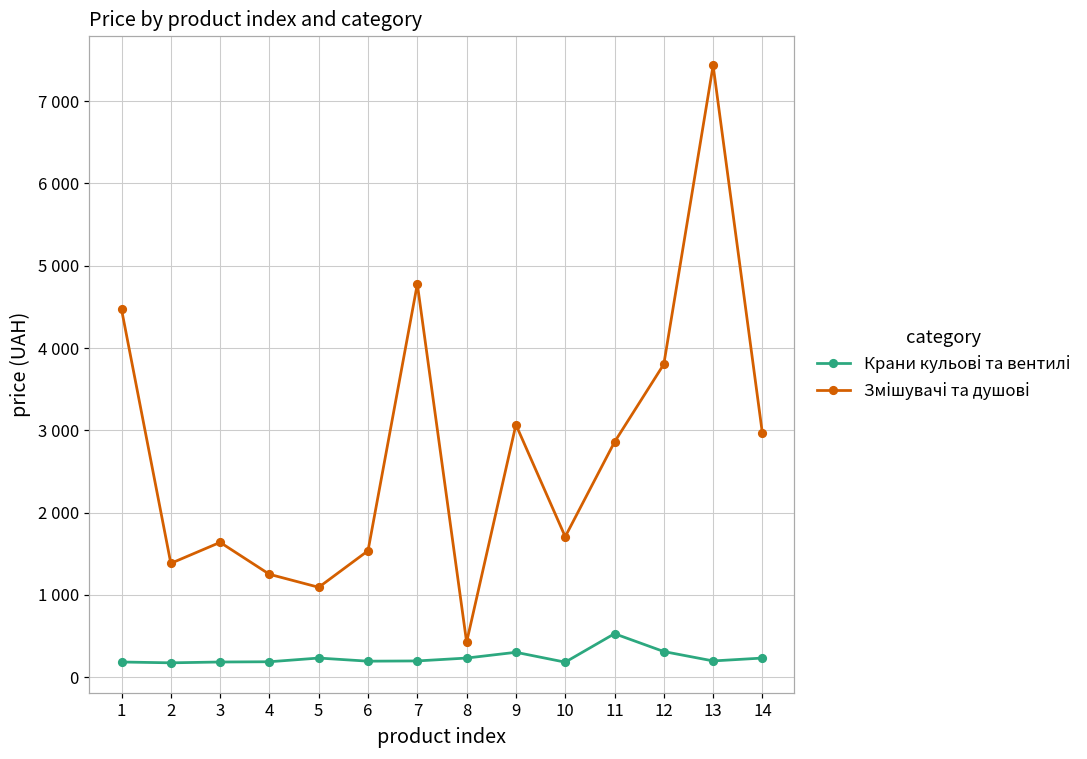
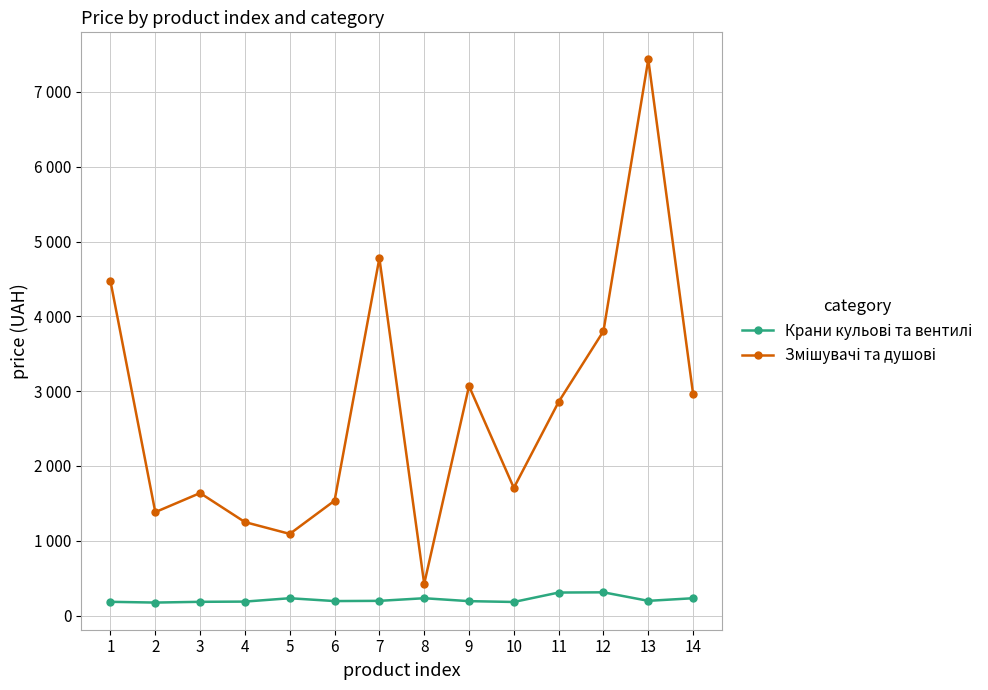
Крани кульові та вентилі, 9: 300 -> 200
Крани кульові та вентилі, 11: 500 -> 300
